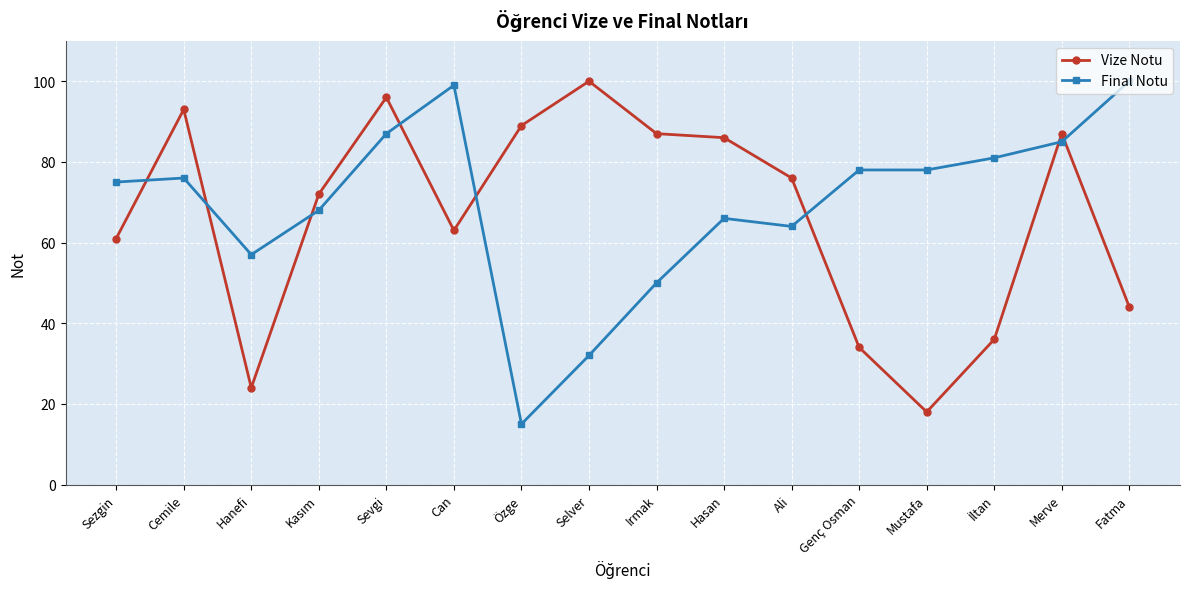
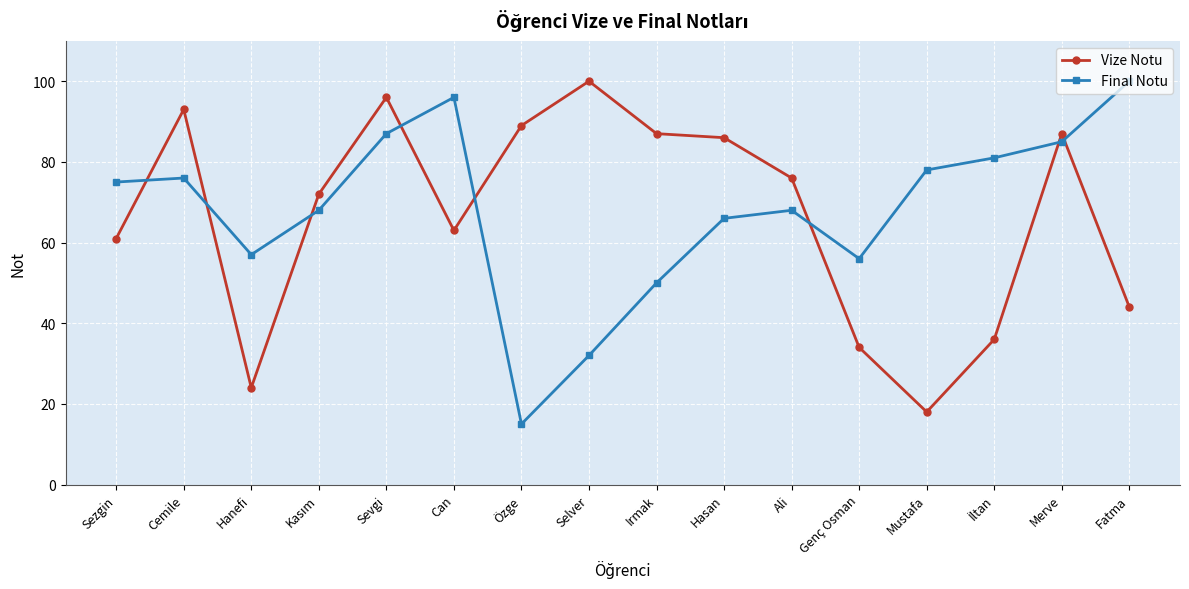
Final Notu, Can: 99 -> 96
Final Notu, Ali: 64 -> 68
Final Notu, Genç Osman: 78 -> 56
